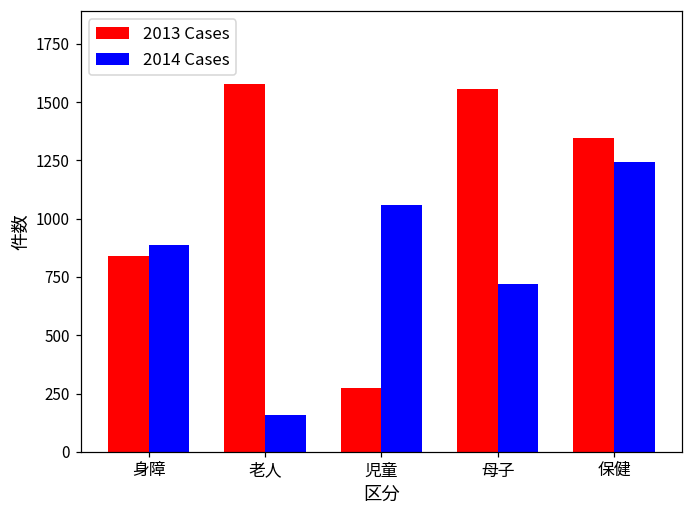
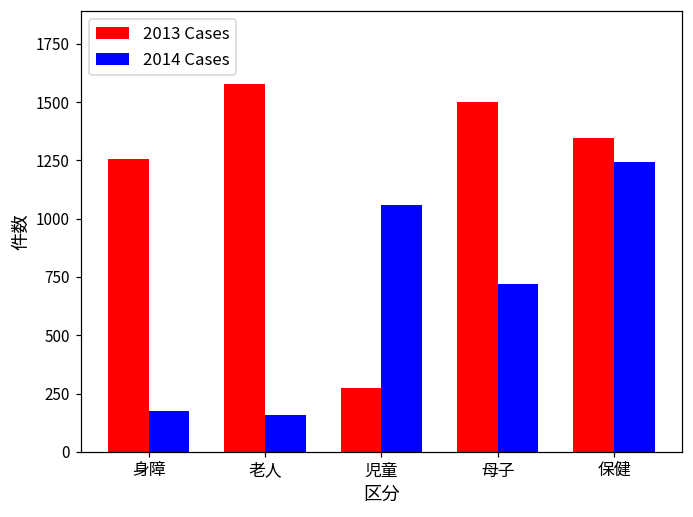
2013 Cases, 身障: 840 -> 1260
2014 Cases, 身障: 890 -> 180
2013 Cases, 母子: 1560 -> 1500
